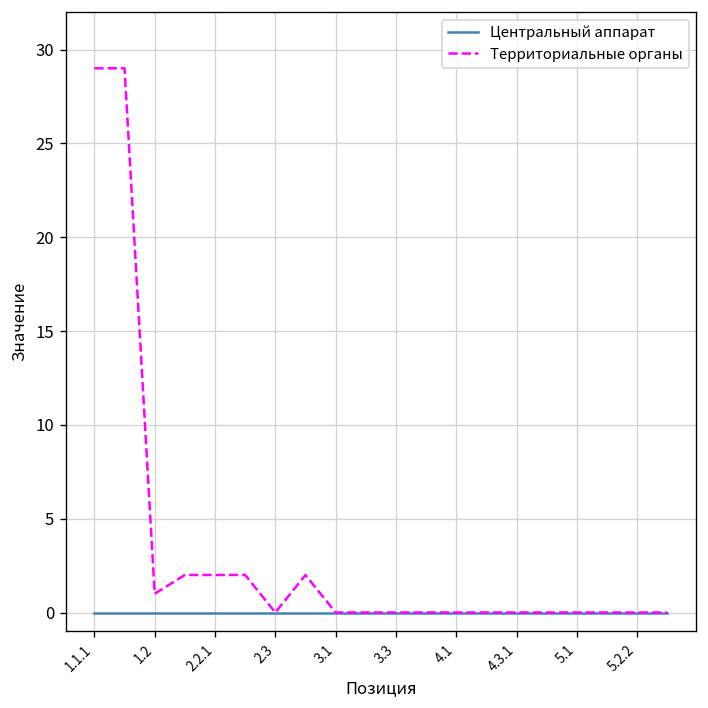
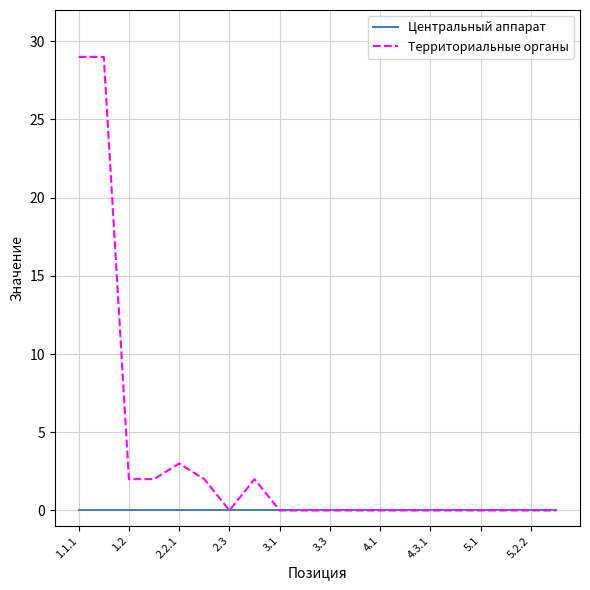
Территориальные органы, 1.2: 1 -> 2
Территориальные органы, 2.2.1: 2 -> 3
